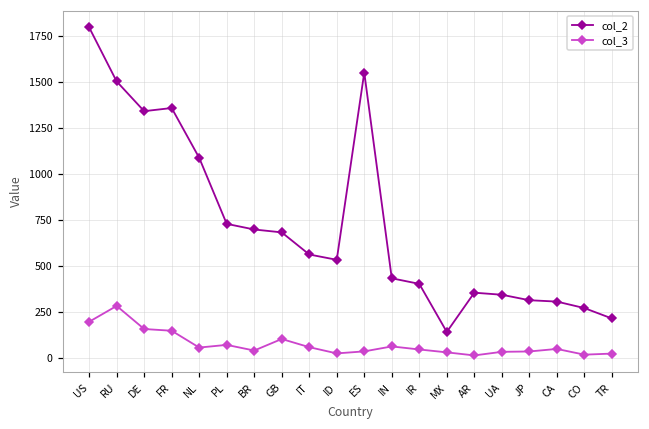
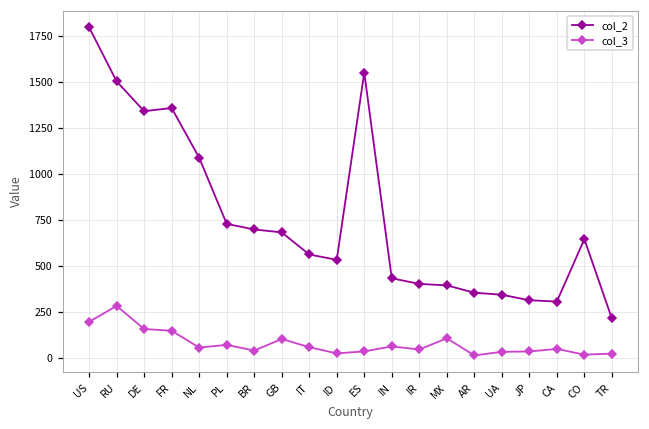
col_2, MX: 140 -> 390
col_3, MX: 30 -> 110
col_2, CO: 270 -> 650
